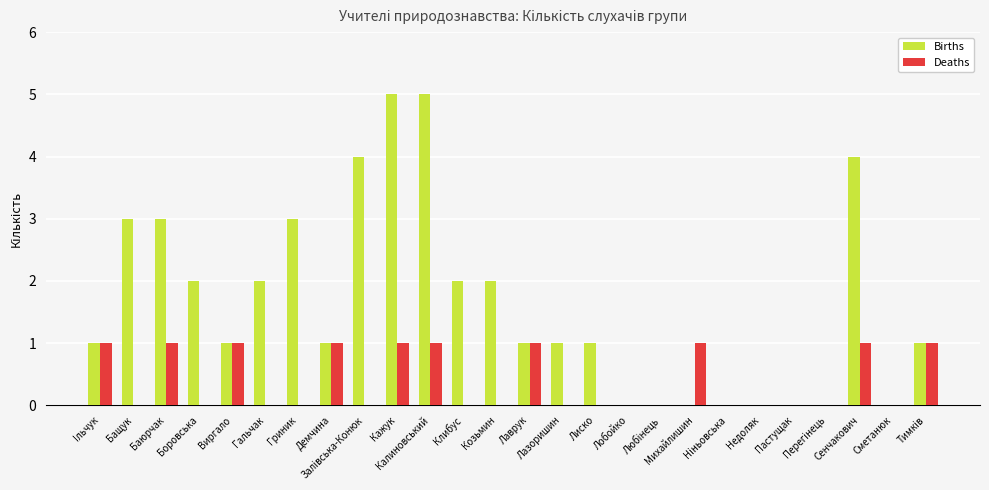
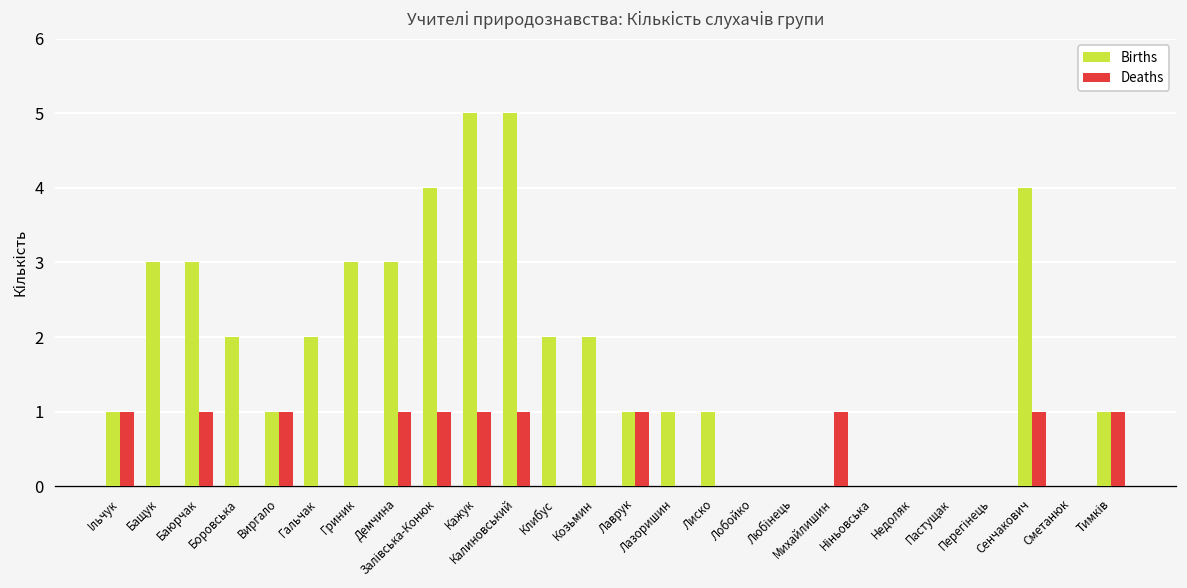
Births, Демчина: 1 -> 3
Deaths, Залівська-Конюк: 0 -> 1
